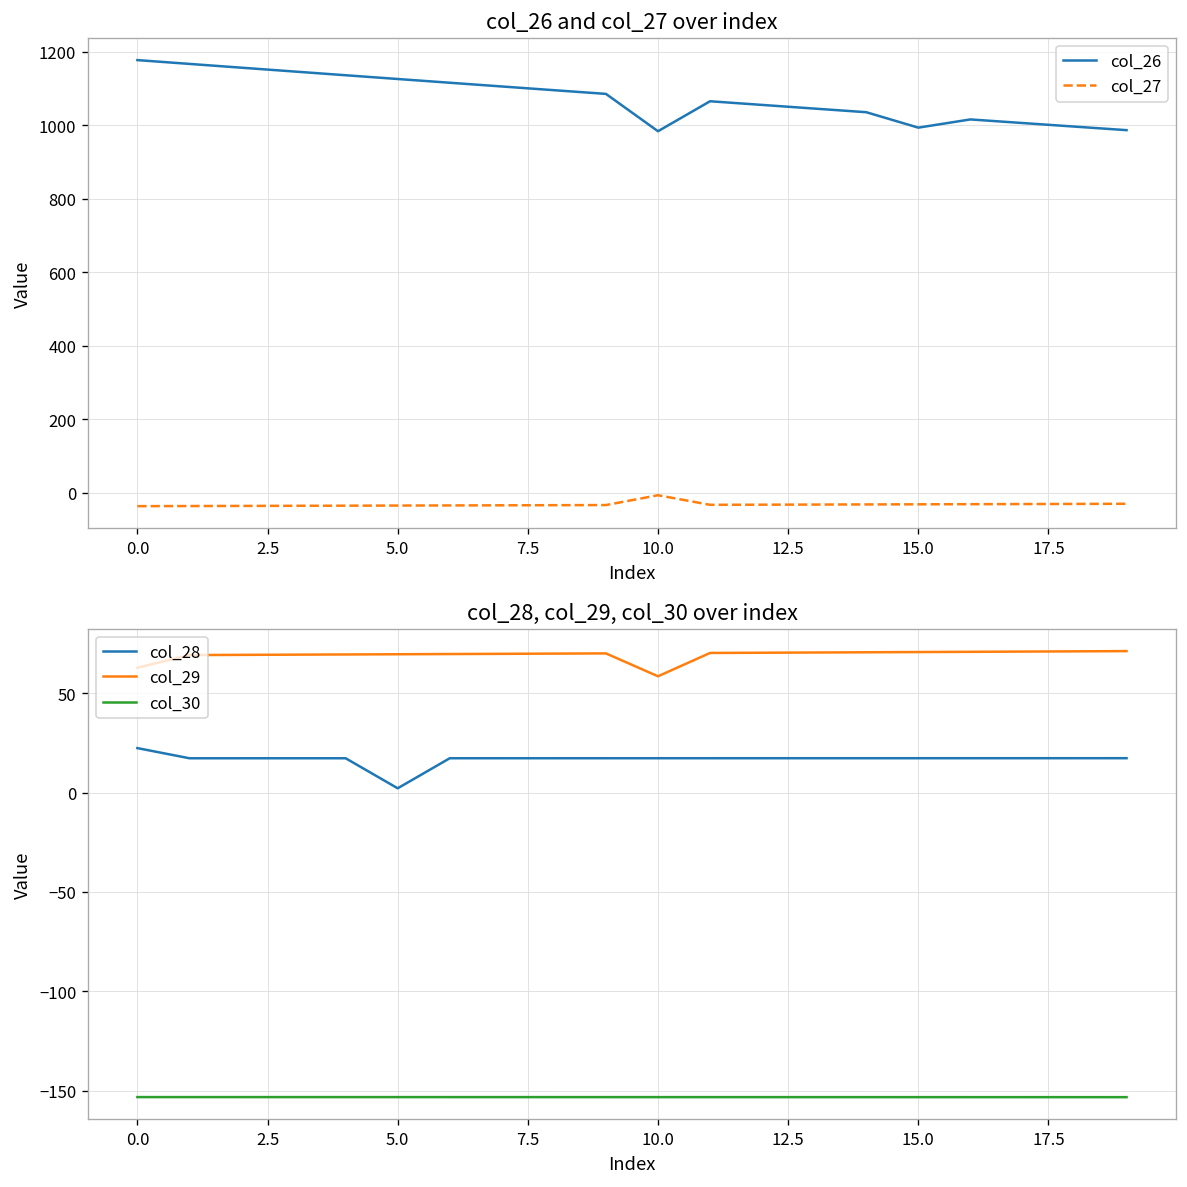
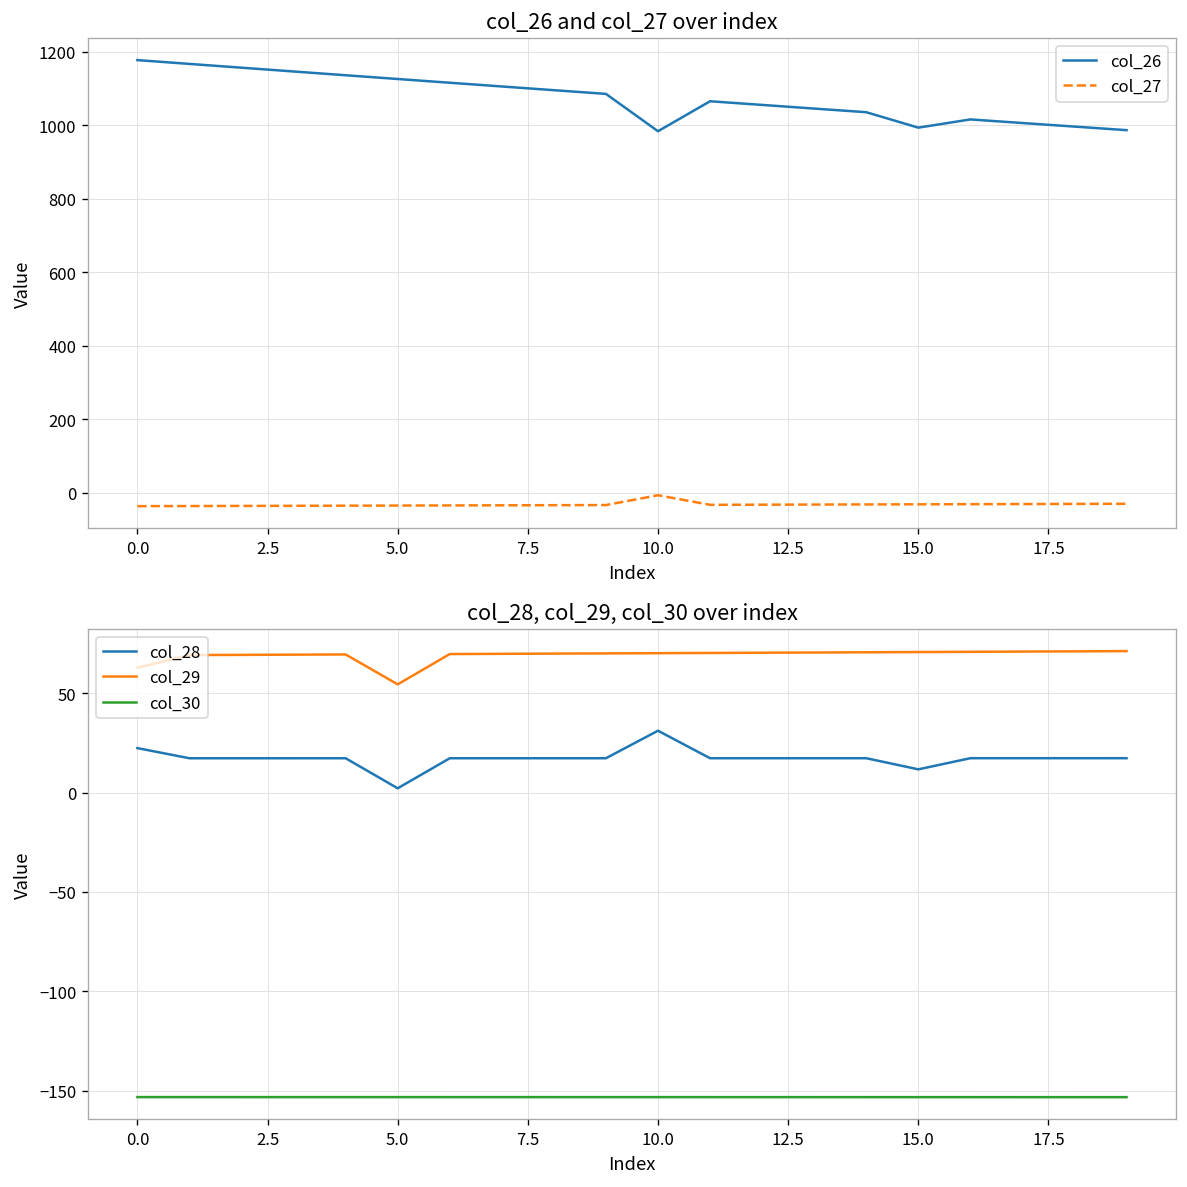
col_28, col_29, col_30 over index, col_29, 5.0: 70 -> 55
col_28, col_29, col_30 over index, col_28, 10.0: 17 -> 31
col_28, col_29, col_30 over index, col_29, 10.0: 59 -> 70
col_28, col_29, col_30 over index, col_28, 15.0: 17 -> 12
